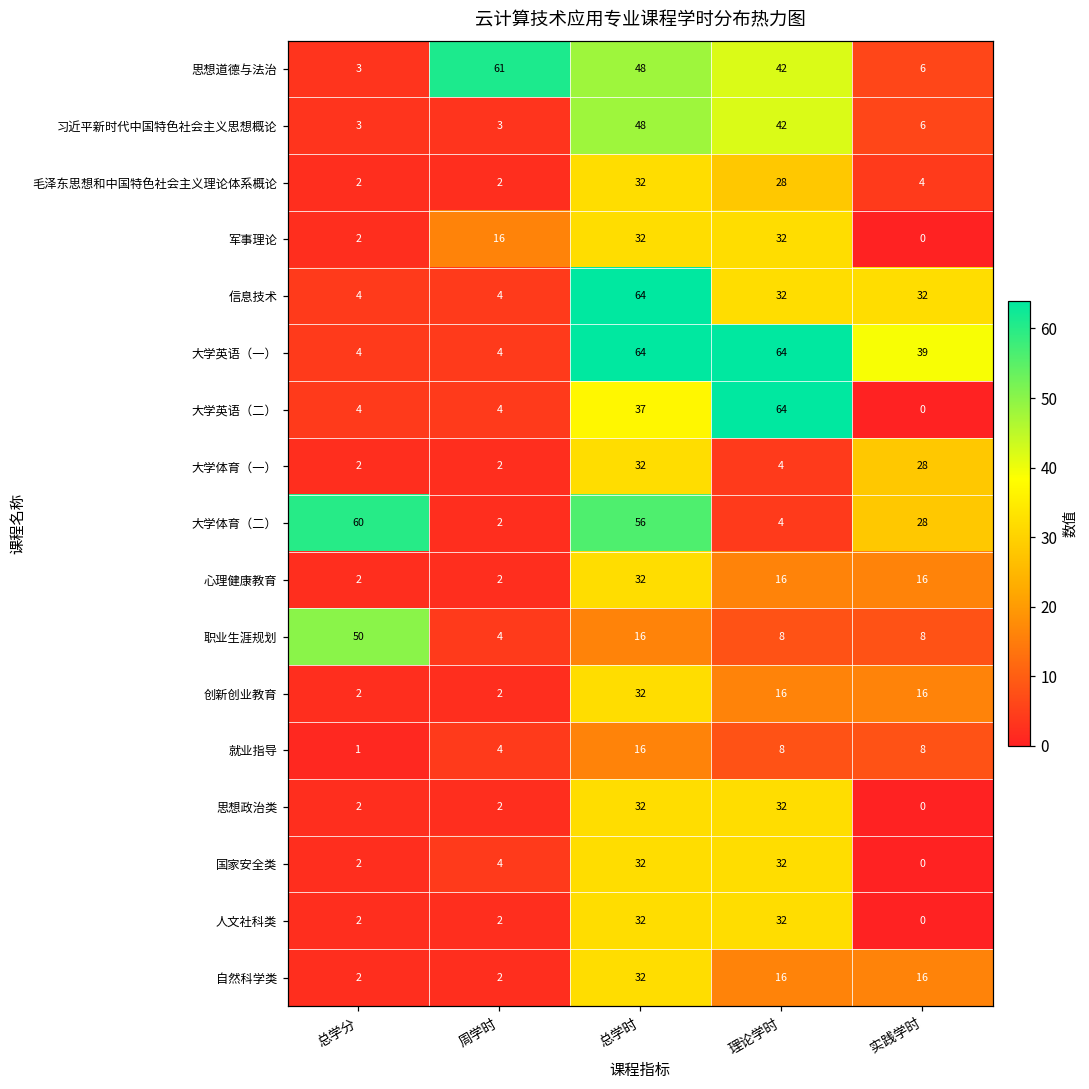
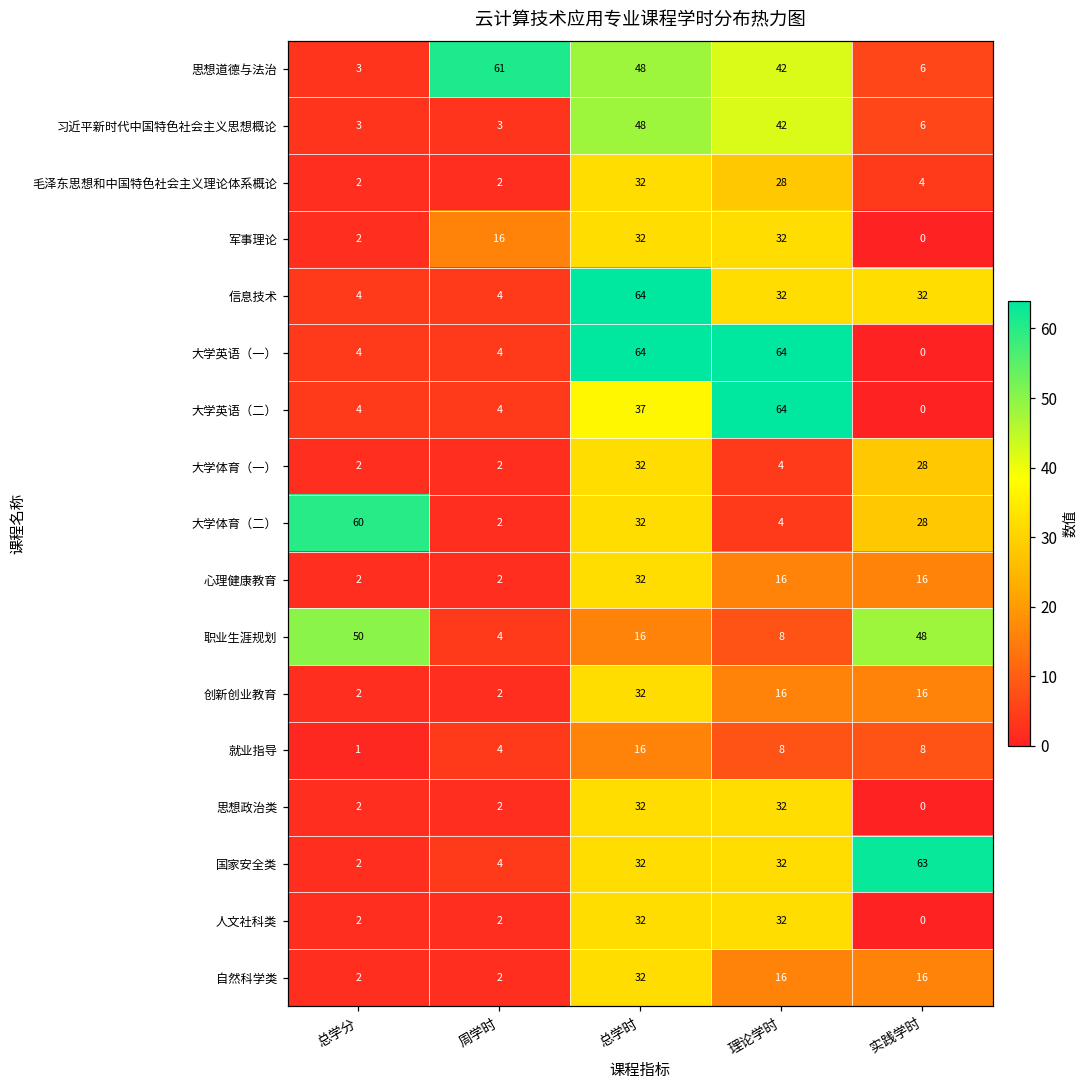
大学英语（一）, 实践学时: 39 -> 0
大学体育（二）, 总学时: 56 -> 32
职业生涯规划, 实践学时: 8 -> 48
国家安全类, 实践学时: 0 -> 63
